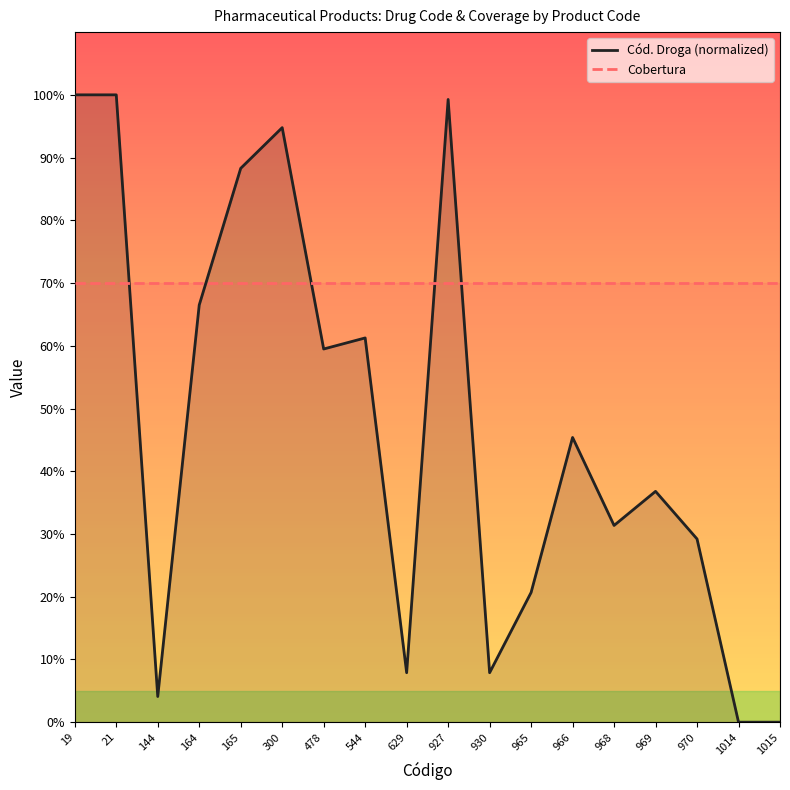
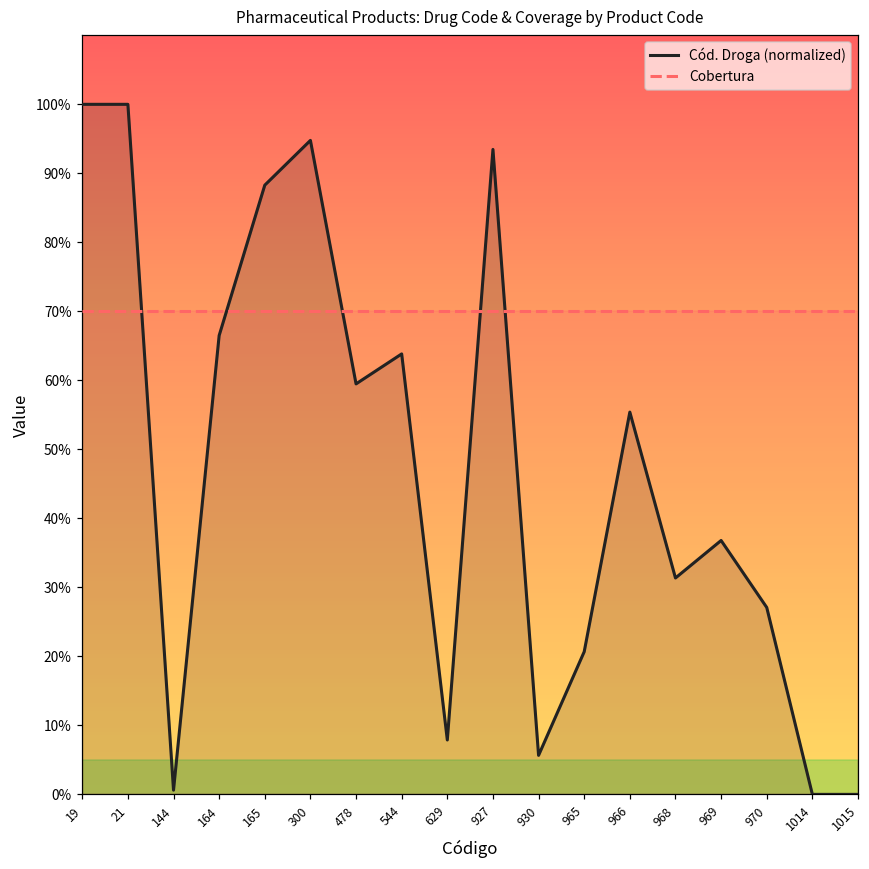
Cód. Droga (normalized), 144: 4% -> 1%
Cód. Droga (normalized), 544: 61% -> 64%
Cód. Droga (normalized), 927: 99% -> 93%
Cód. Droga (normalized), 930: 8% -> 6%
Cód. Droga (normalized), 966: 45% -> 55%
Cód. Droga (normalized), 970: 29% -> 27%
